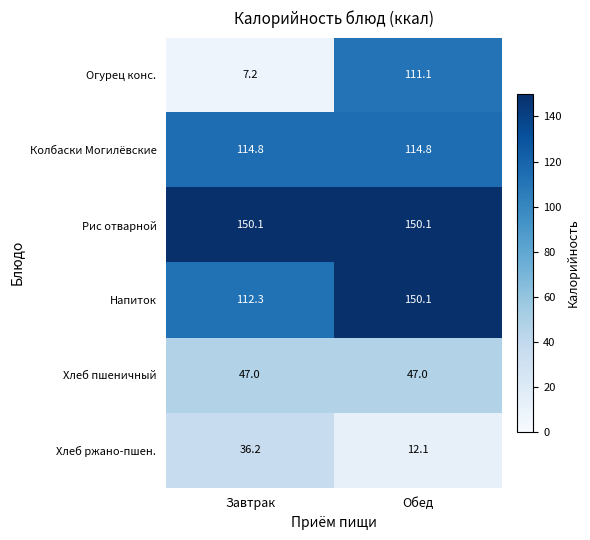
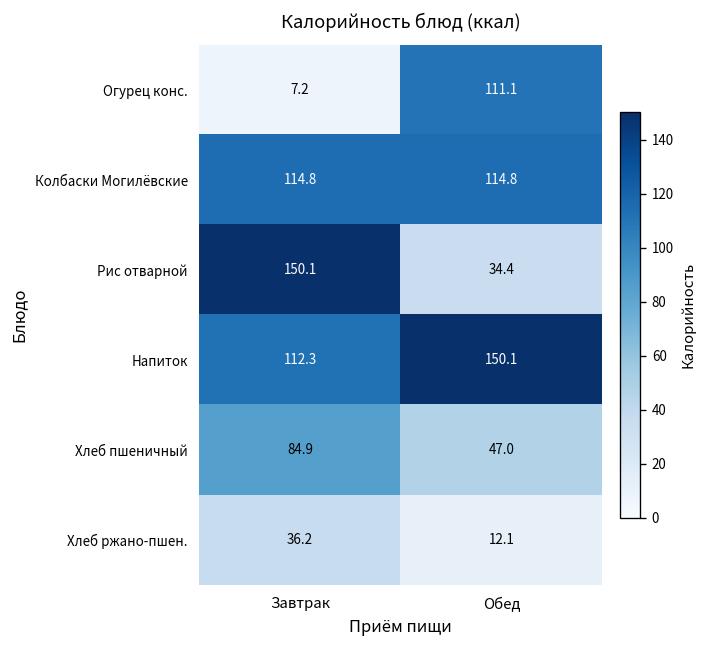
Рис отварной, Обед: 150.1 -> 34.4
Хлеб пшеничный, Завтрак: 47.0 -> 84.9
